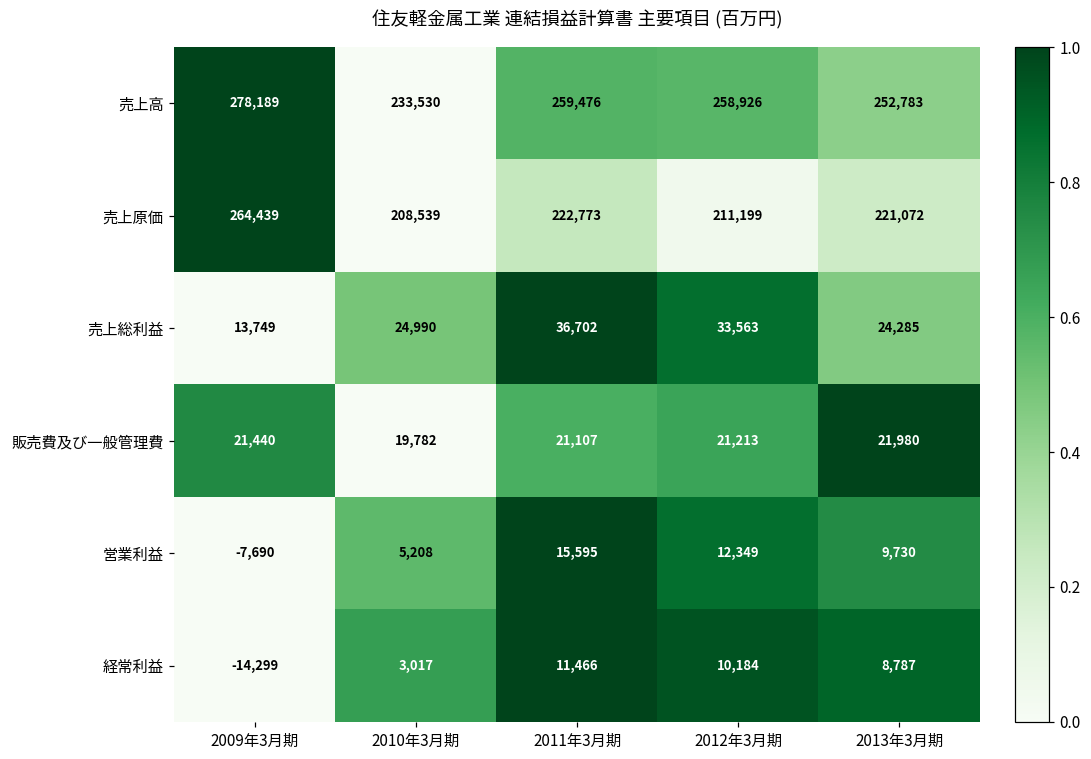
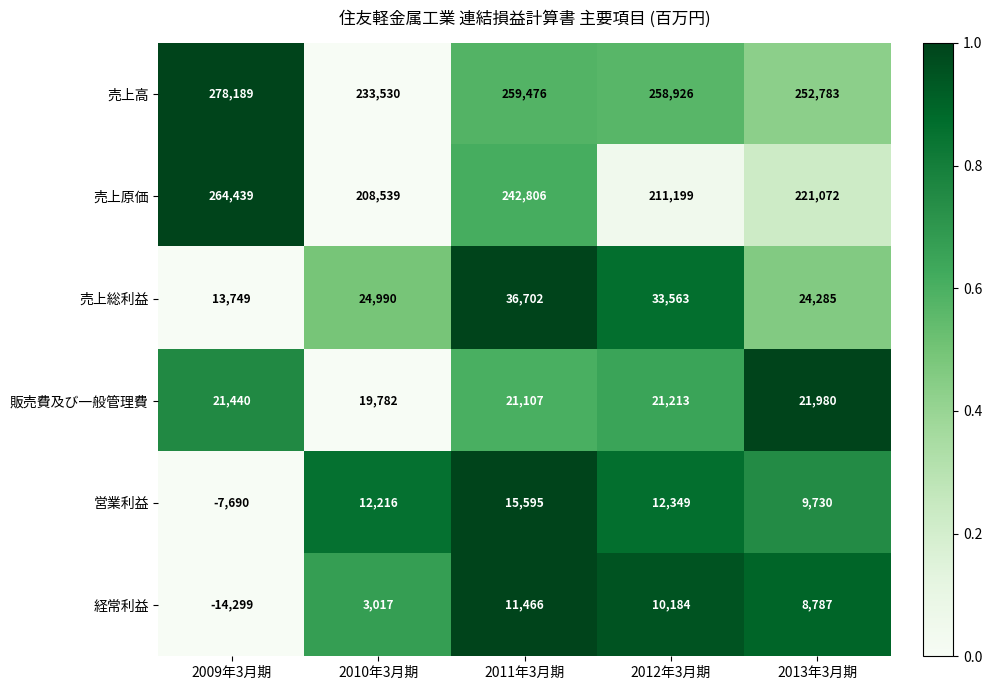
売上原価, 2011年3月期: 222,773 -> 242,806
営業利益, 2010年3月期: 5,208 -> 12,216
